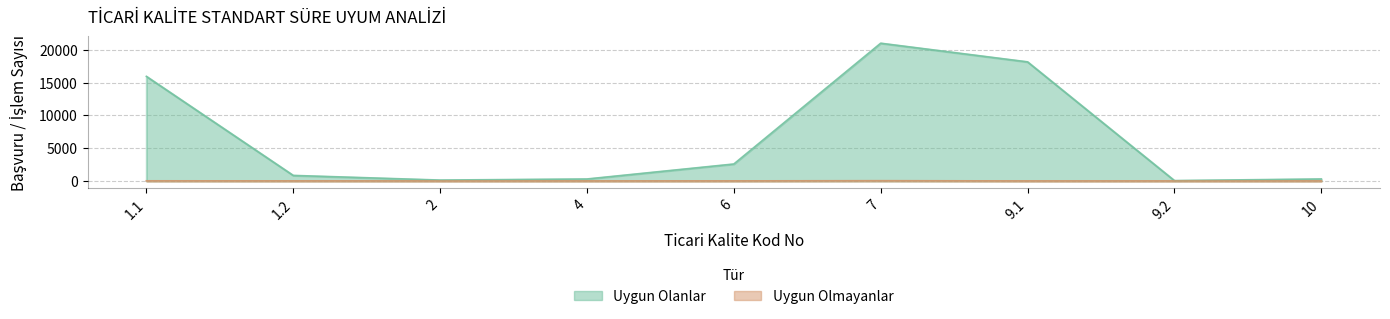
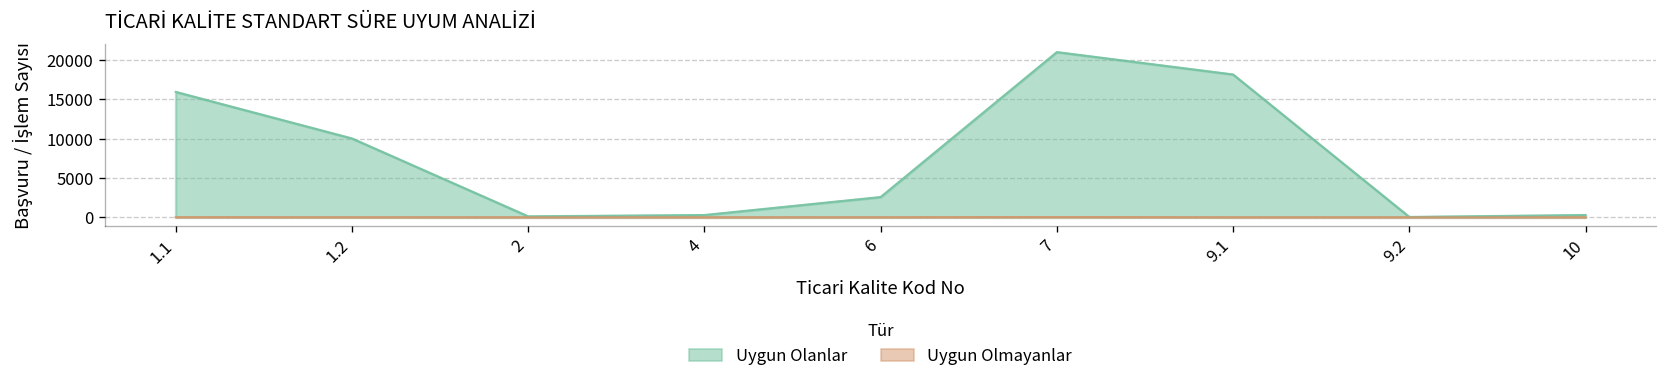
Uygun Olanlar, 1.2: 1000 -> 10000
